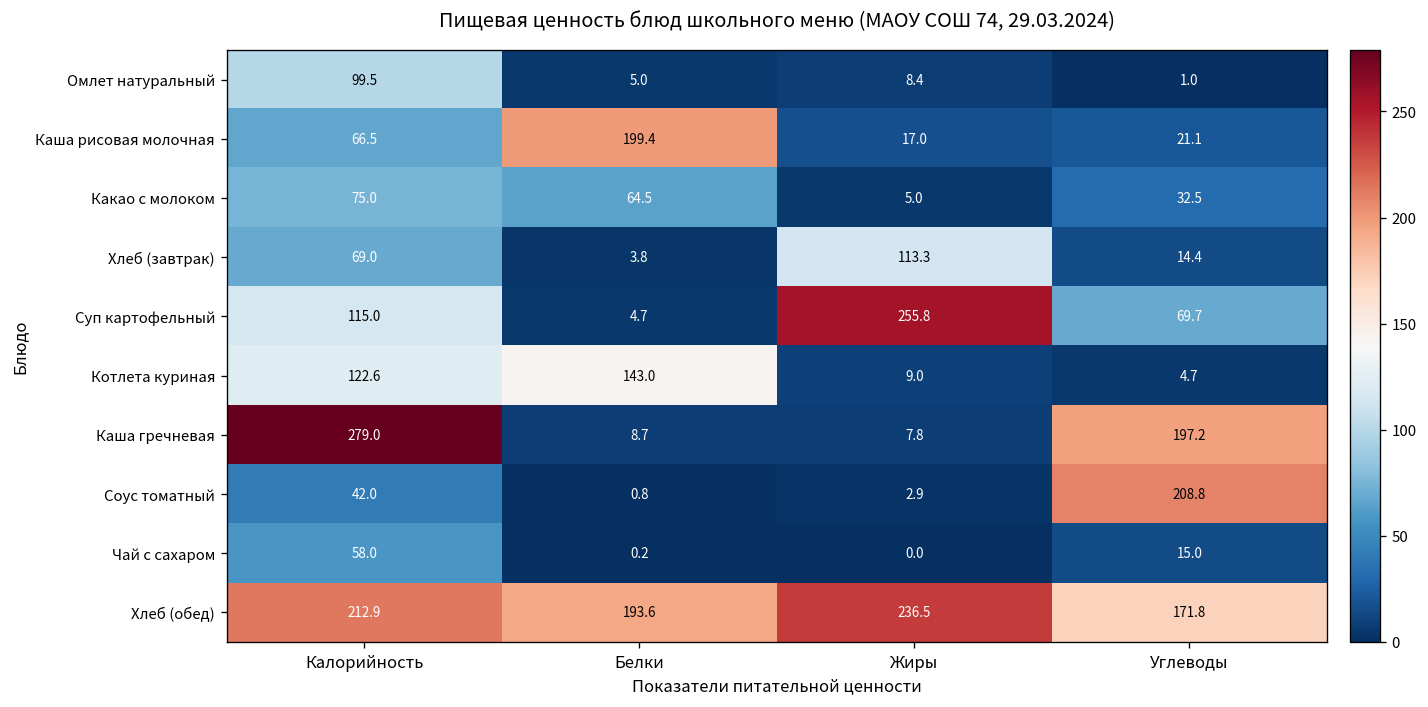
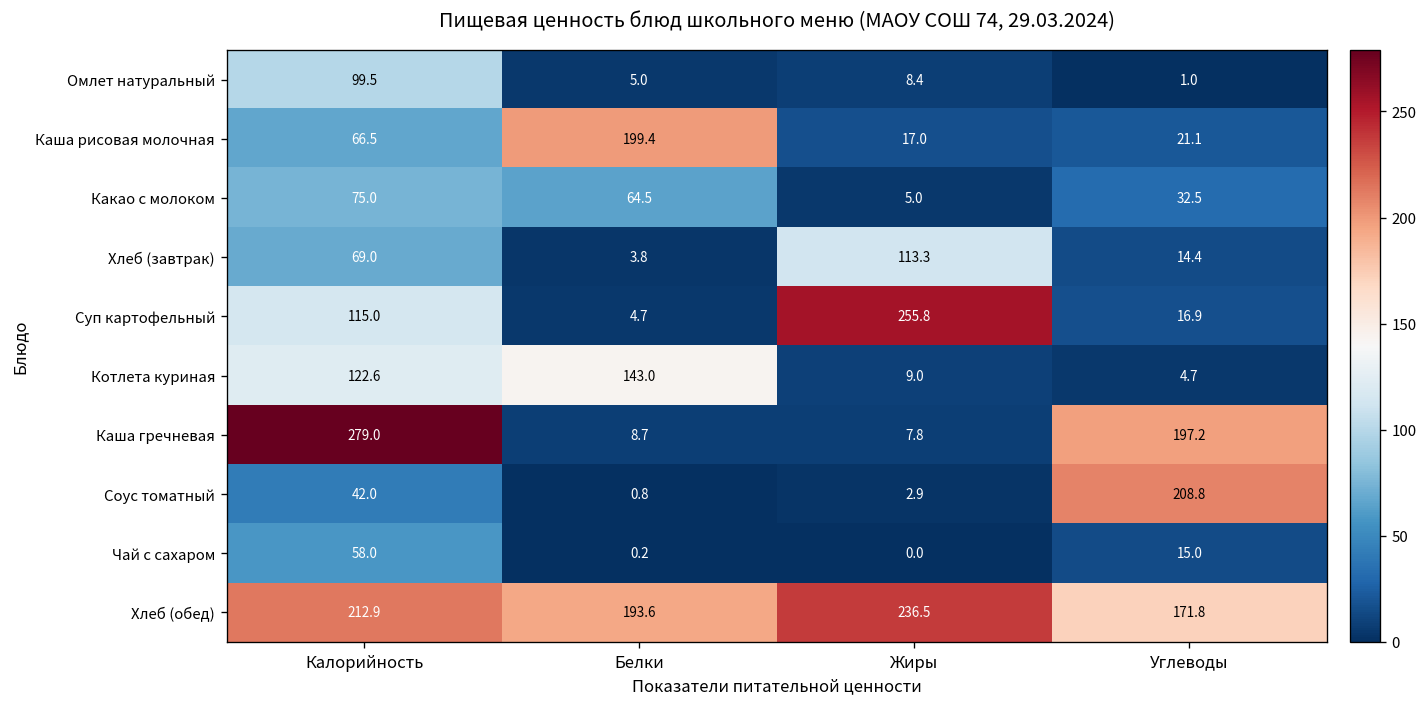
Суп картофельный, Углеводы: 69.7 -> 16.9
